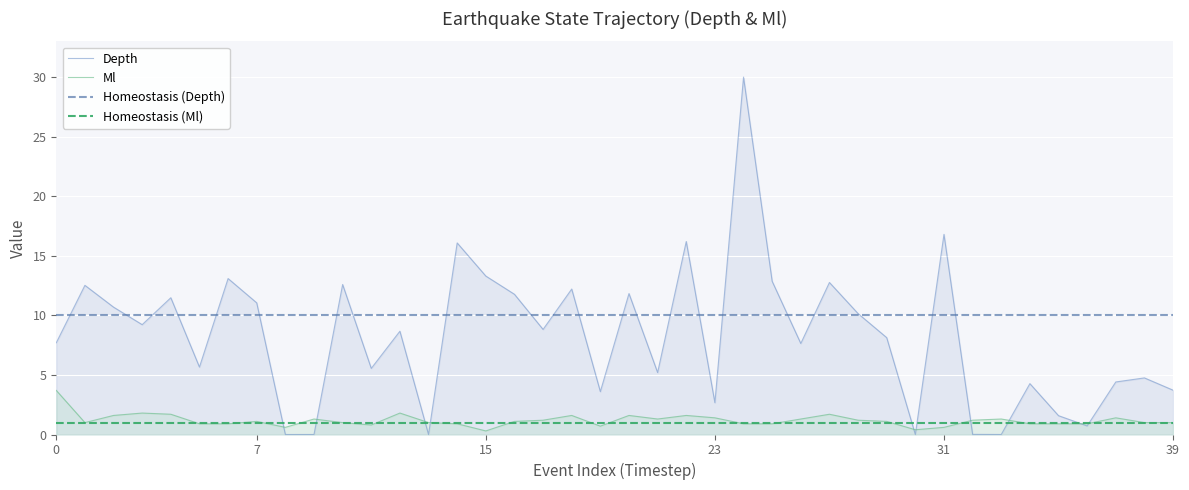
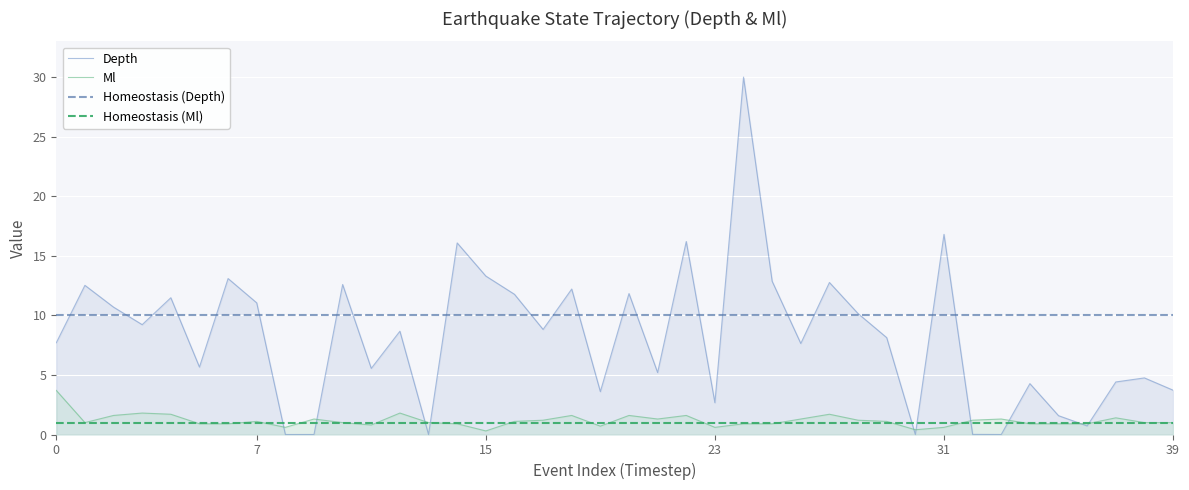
Ml, 23: 1.4 -> 0.6
